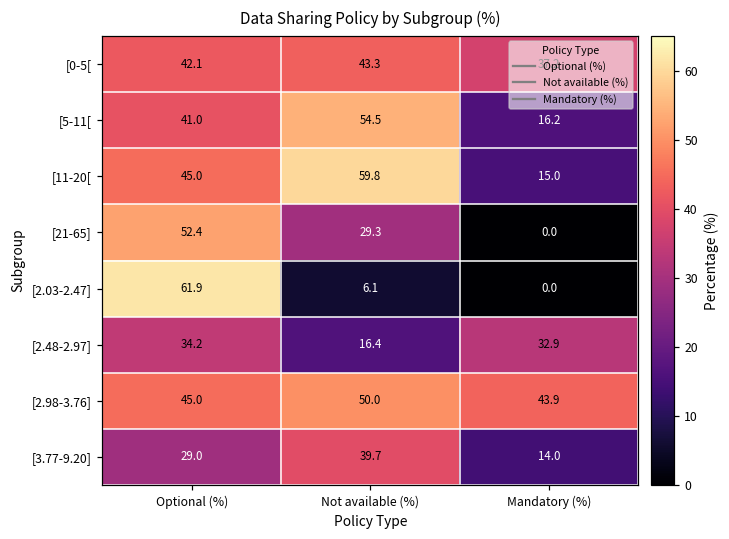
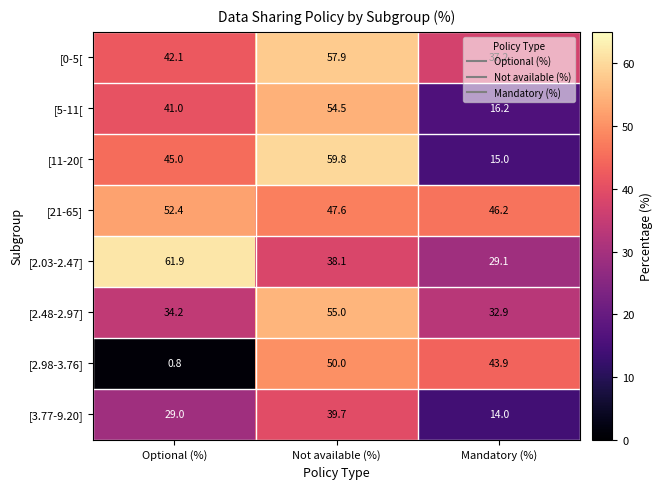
[0-5[, Not available (%): 43.3 -> 57.9
[21-65], Not available (%): 29.3 -> 47.6
[21-65], Mandatory (%): 0.0 -> 46.2
[2.03-2.47], Not available (%): 6.1 -> 38.1
[2.03-2.47], Mandatory (%): 0.0 -> 29.1
[2.48-2.97], Not available (%): 16.4 -> 55.0
[2.98-3.76], Optional (%): 45.0 -> 0.8
